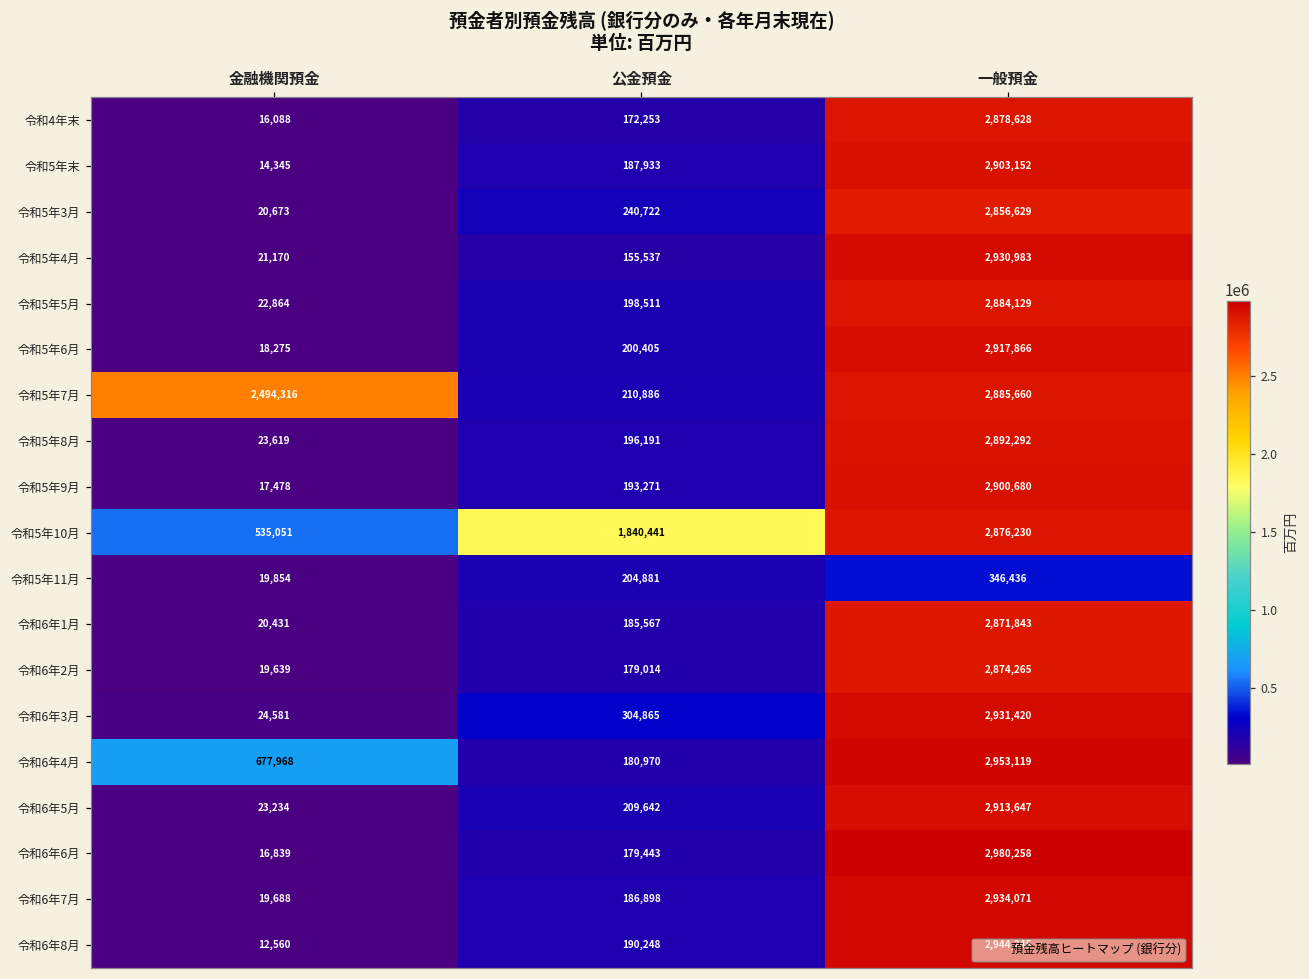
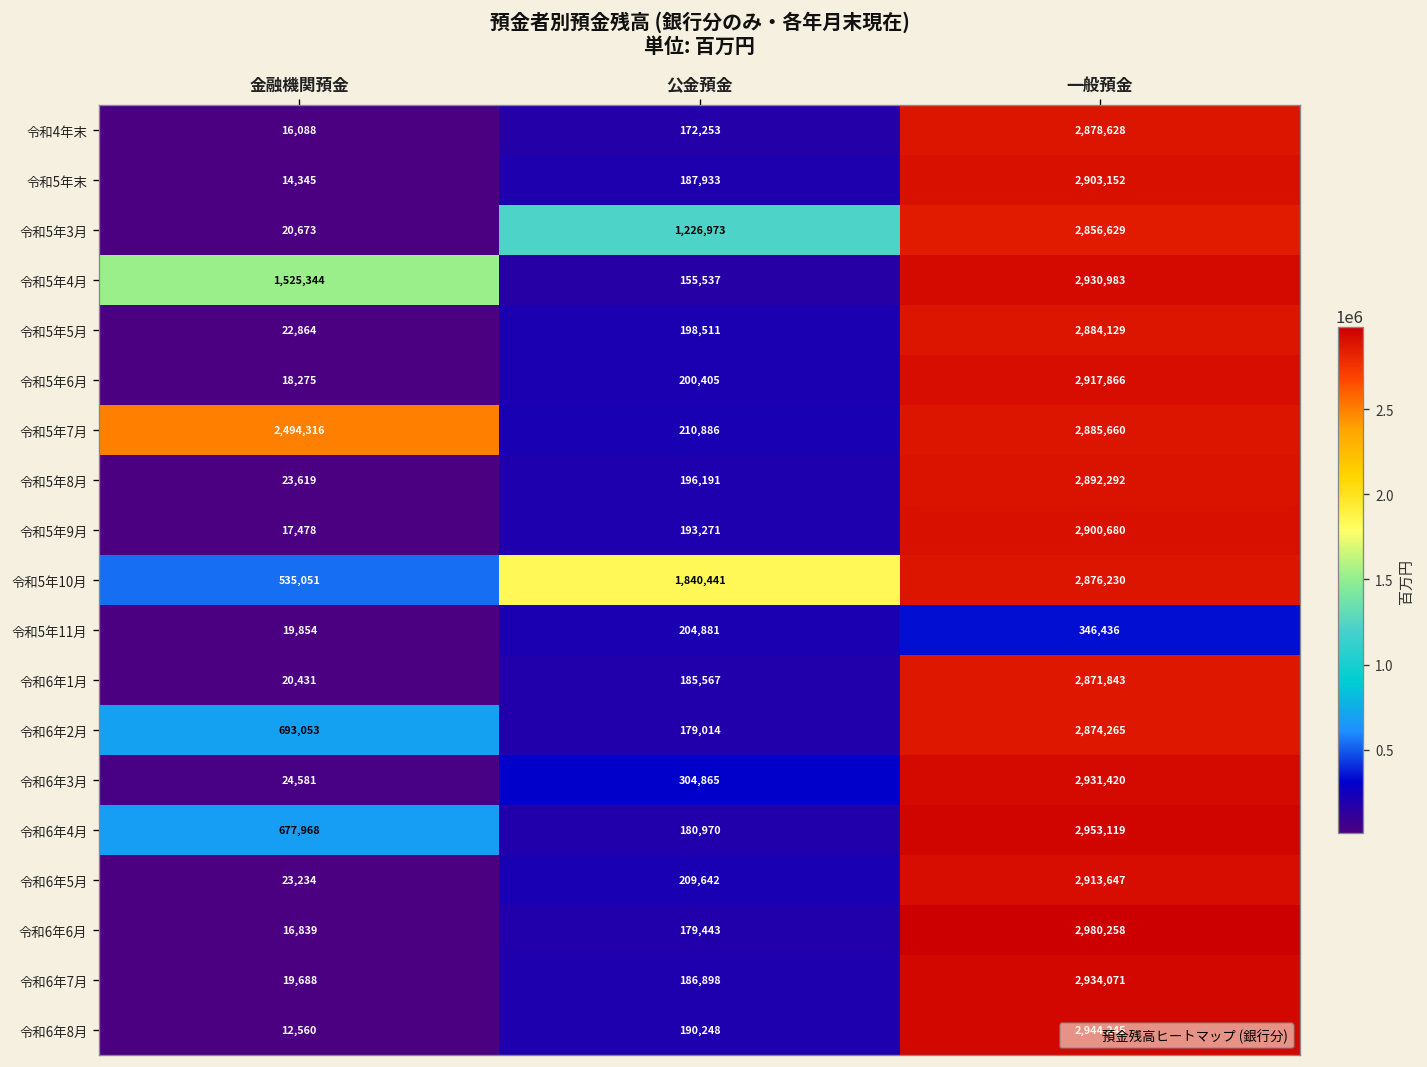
令和5年3月, 公金預金: 240,722 -> 1,226,973
令和5年4月, 金融機関預金: 21,170 -> 1,525,344
令和6年2月, 金融機関預金: 19,639 -> 693,053
